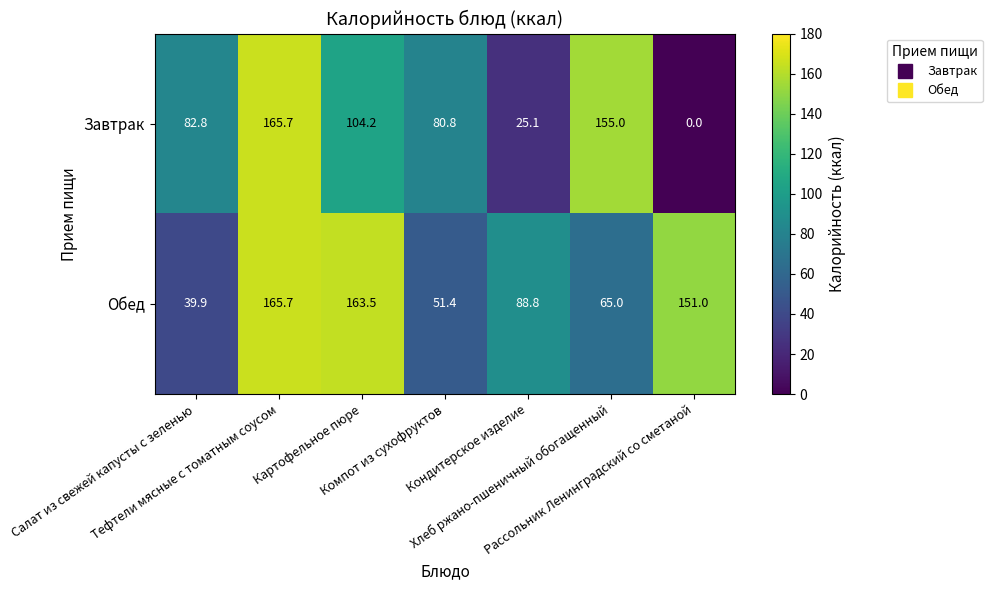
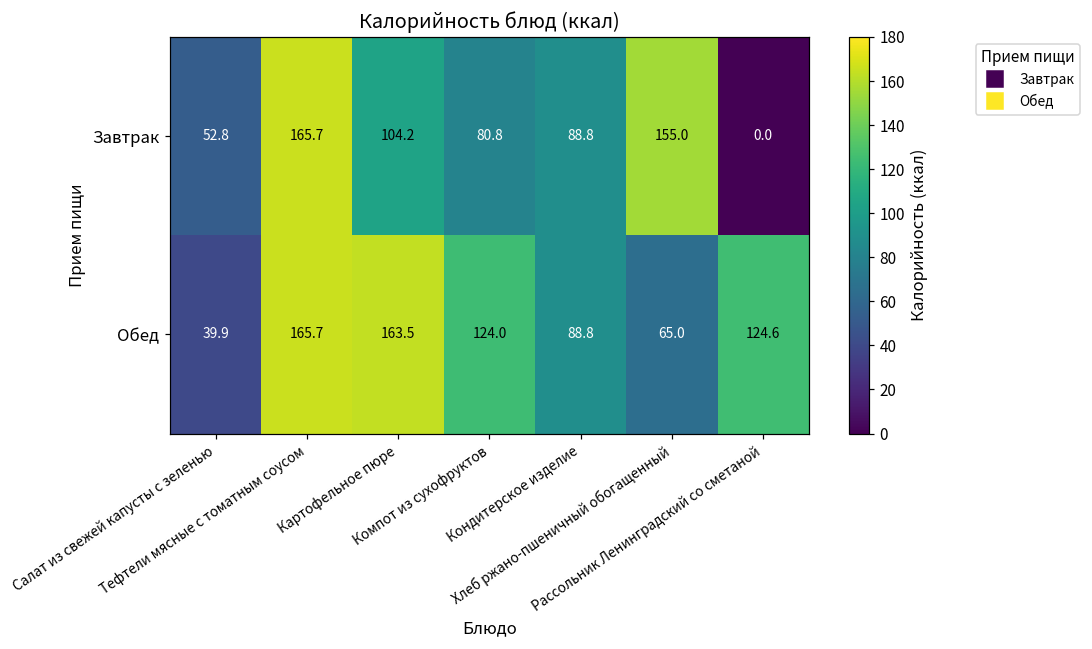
Завтрак, Салат из свежей капусты с зеленью: 82.8 -> 52.8
Завтрак, Кондитерское изделие: 25.1 -> 88.8
Обед, Компот из сухофруктов: 51.4 -> 124.0
Обед, Рассольник Ленинградский со сметаной: 151.0 -> 124.6
